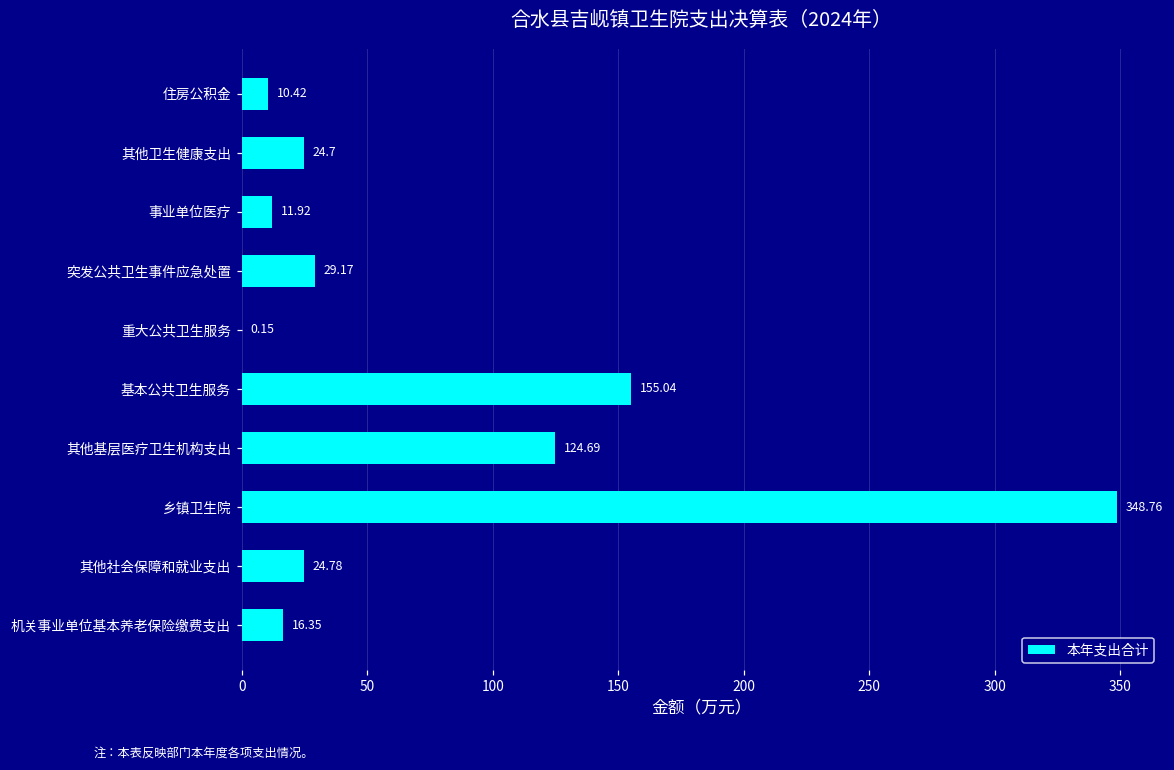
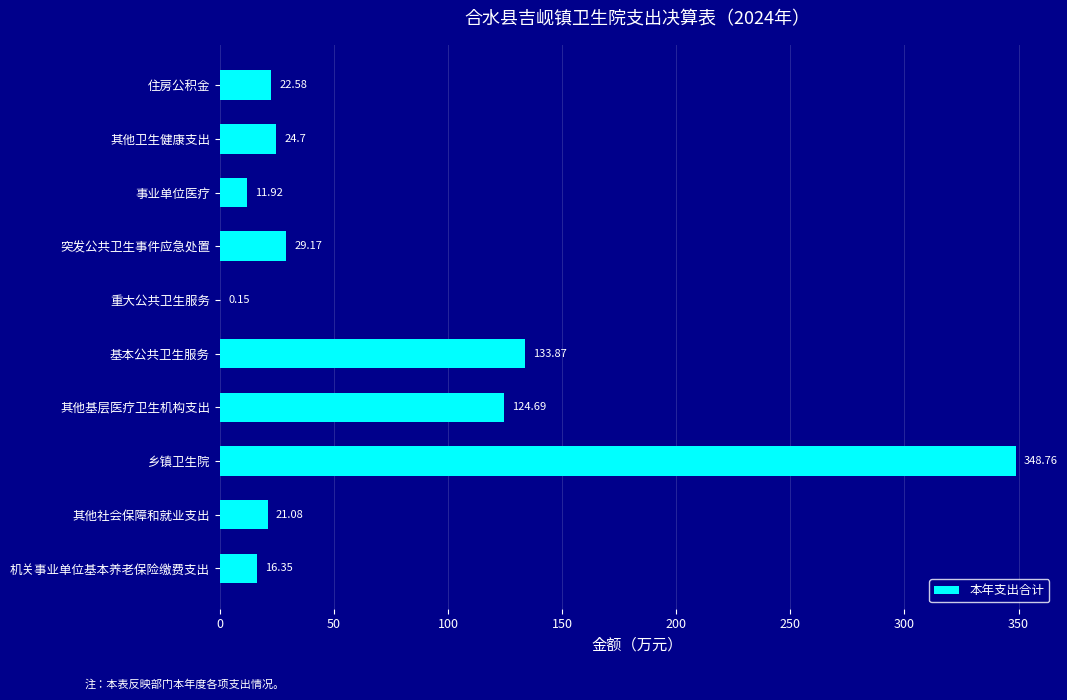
住房公积金: 10.42 -> 22.58
基本公共卫生服务: 155.04 -> 133.87
其他社会保障和就业支出: 24.78 -> 21.08
